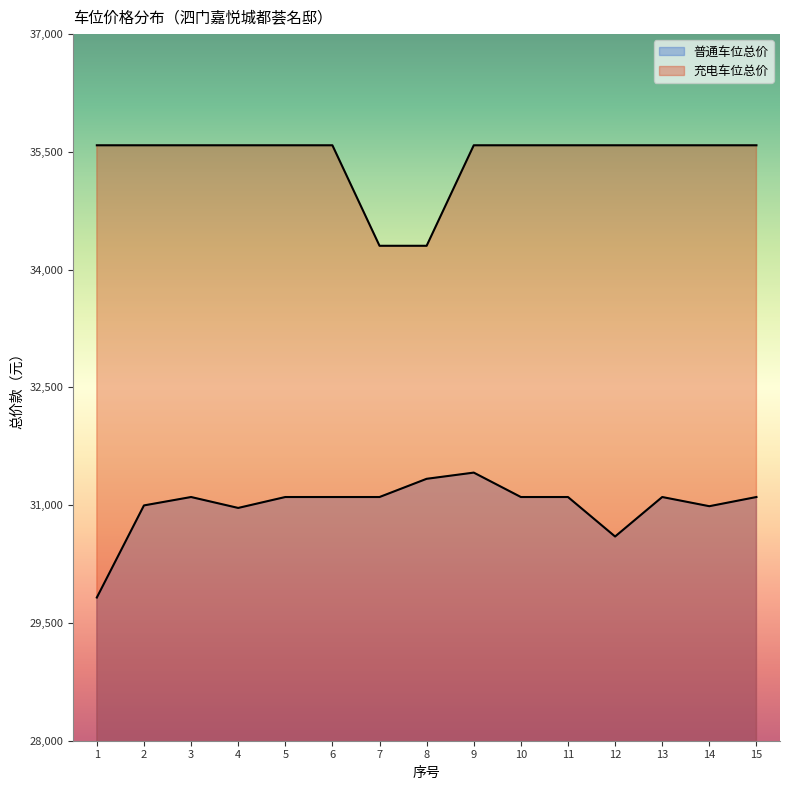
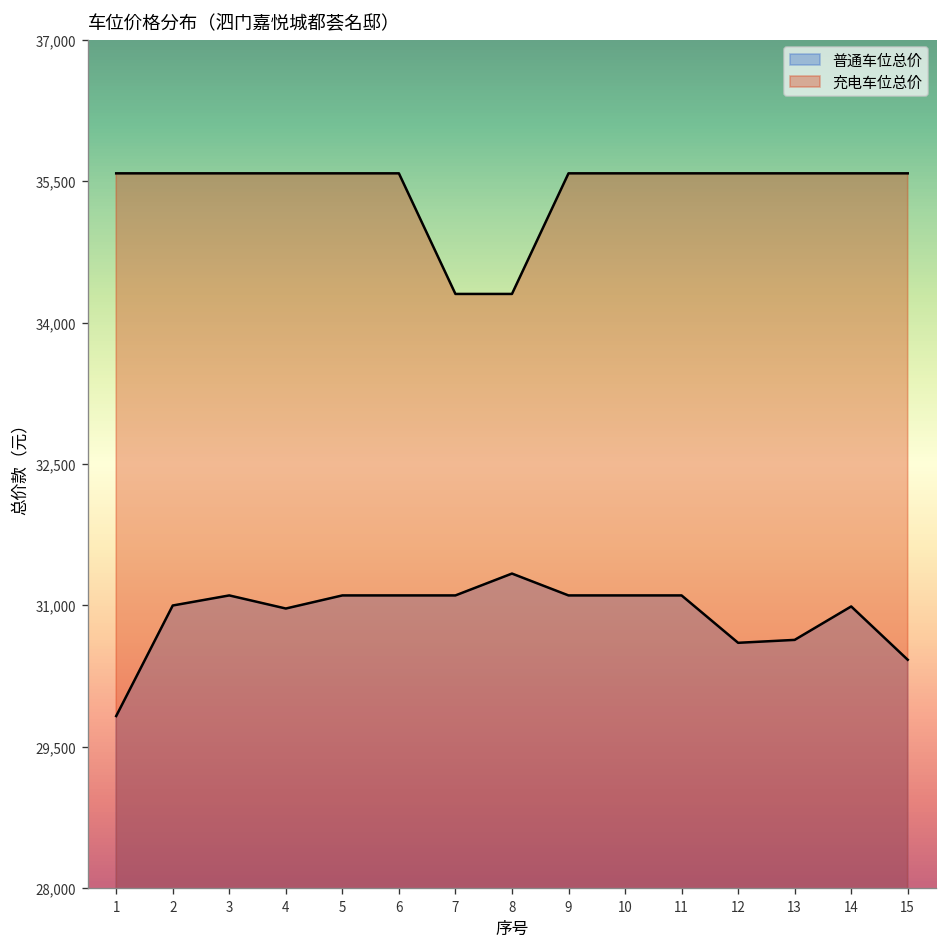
普通车位总价, 9: 31,400 -> 31,100
普通车位总价, 13: 31,100 -> 30,600
普通车位总价, 15: 31,100 -> 30,400
